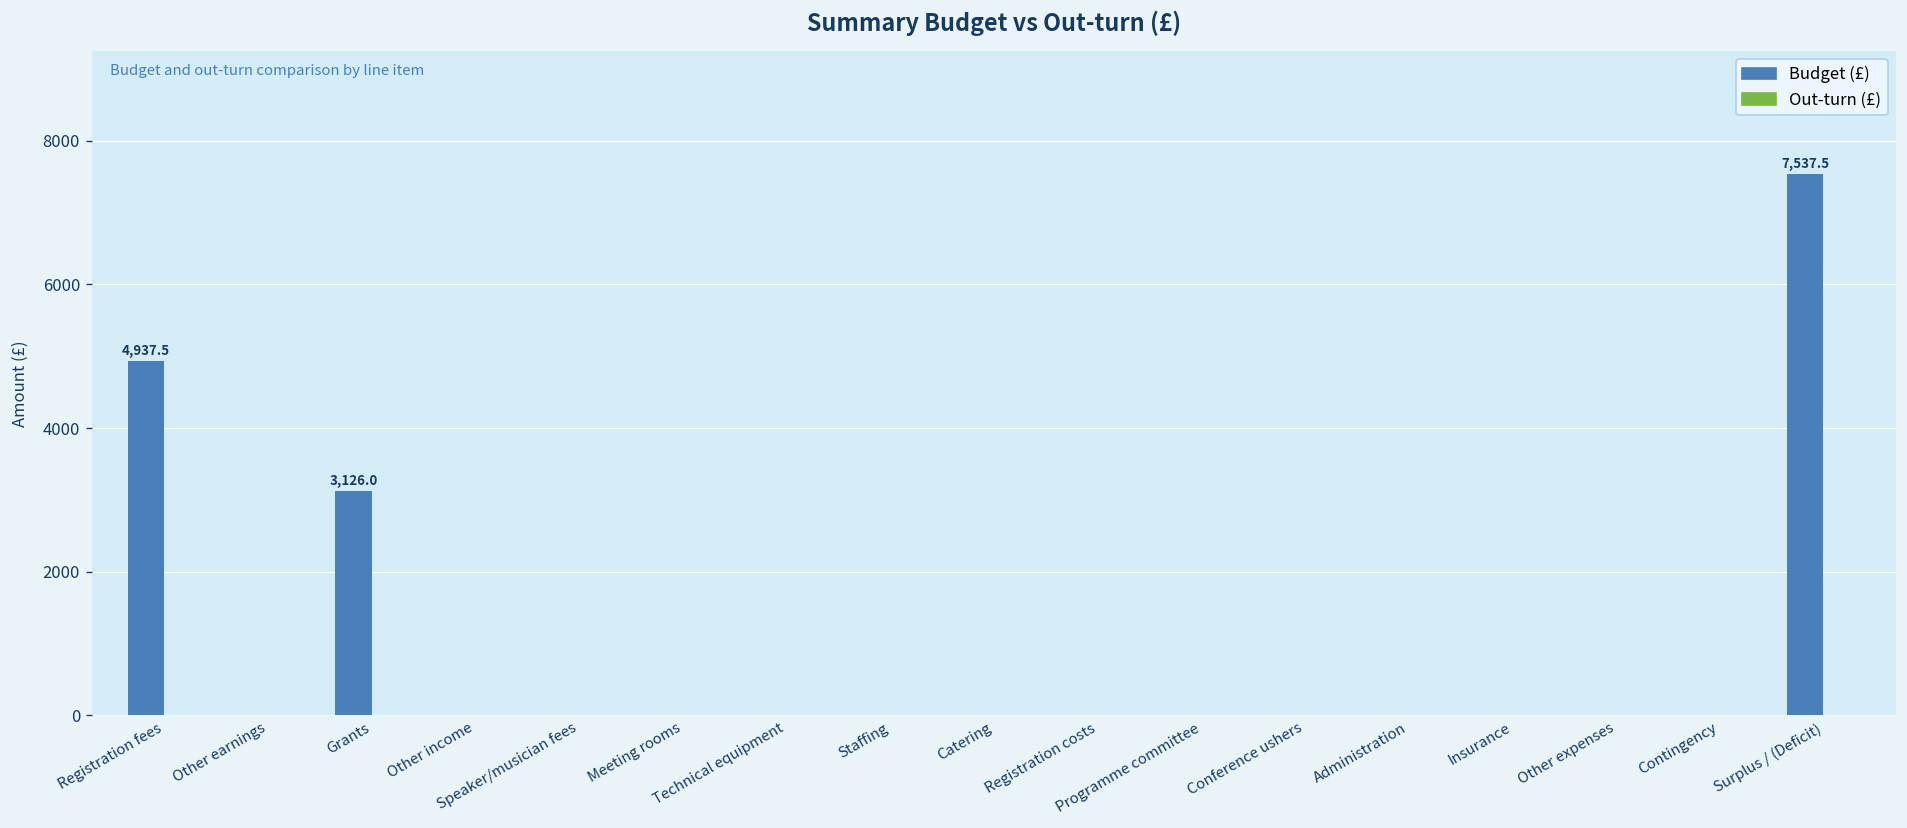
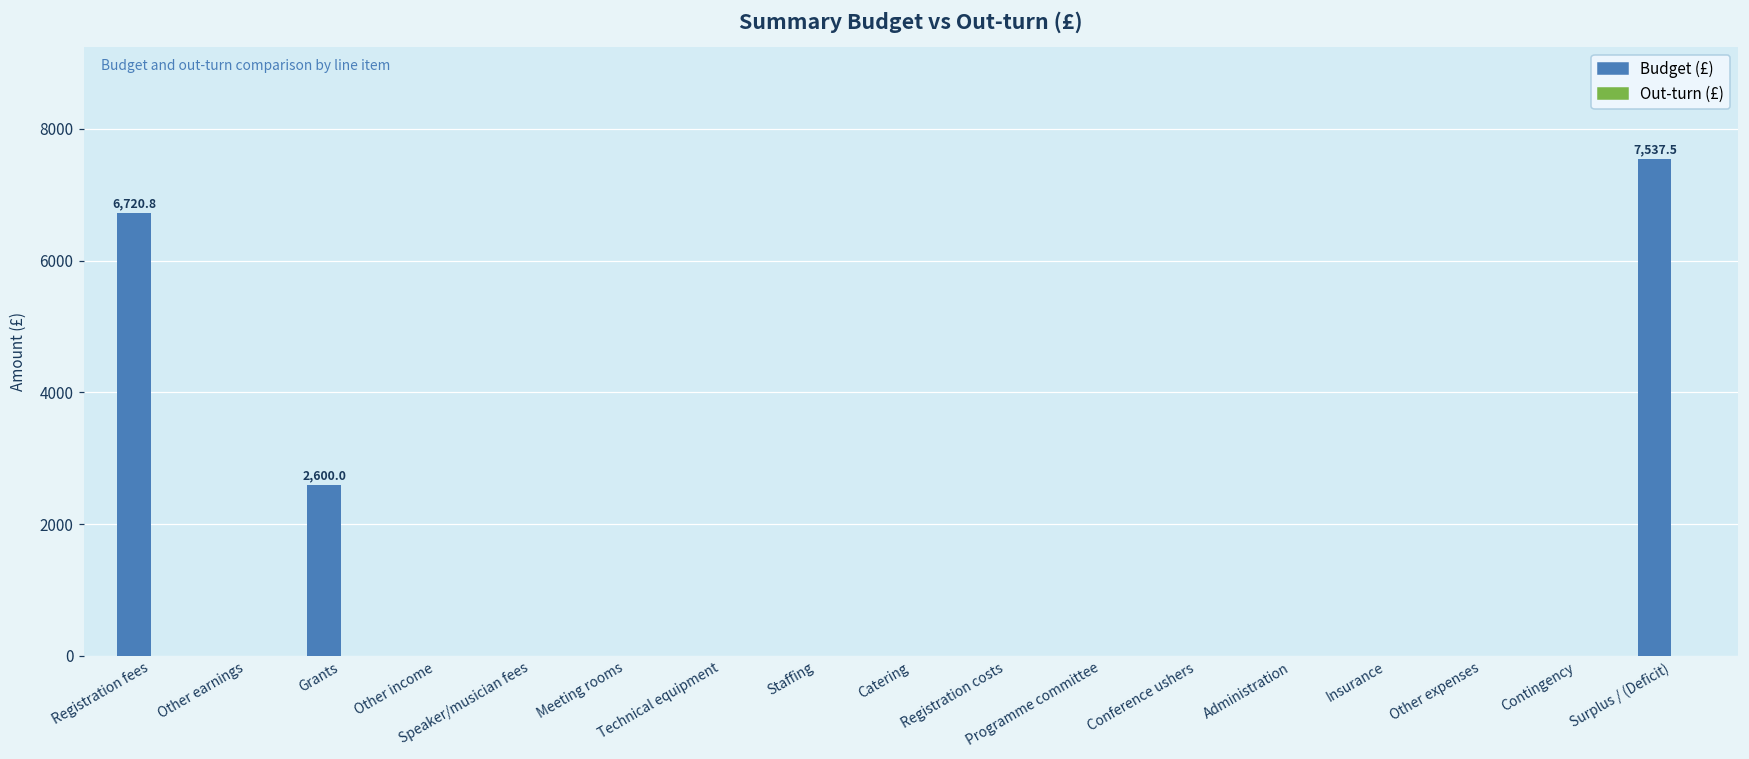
Budget (£), Registration fees: 4,937.5 -> 6,720.8
Budget (£), Grants: 3,126.0 -> 2,600.0
